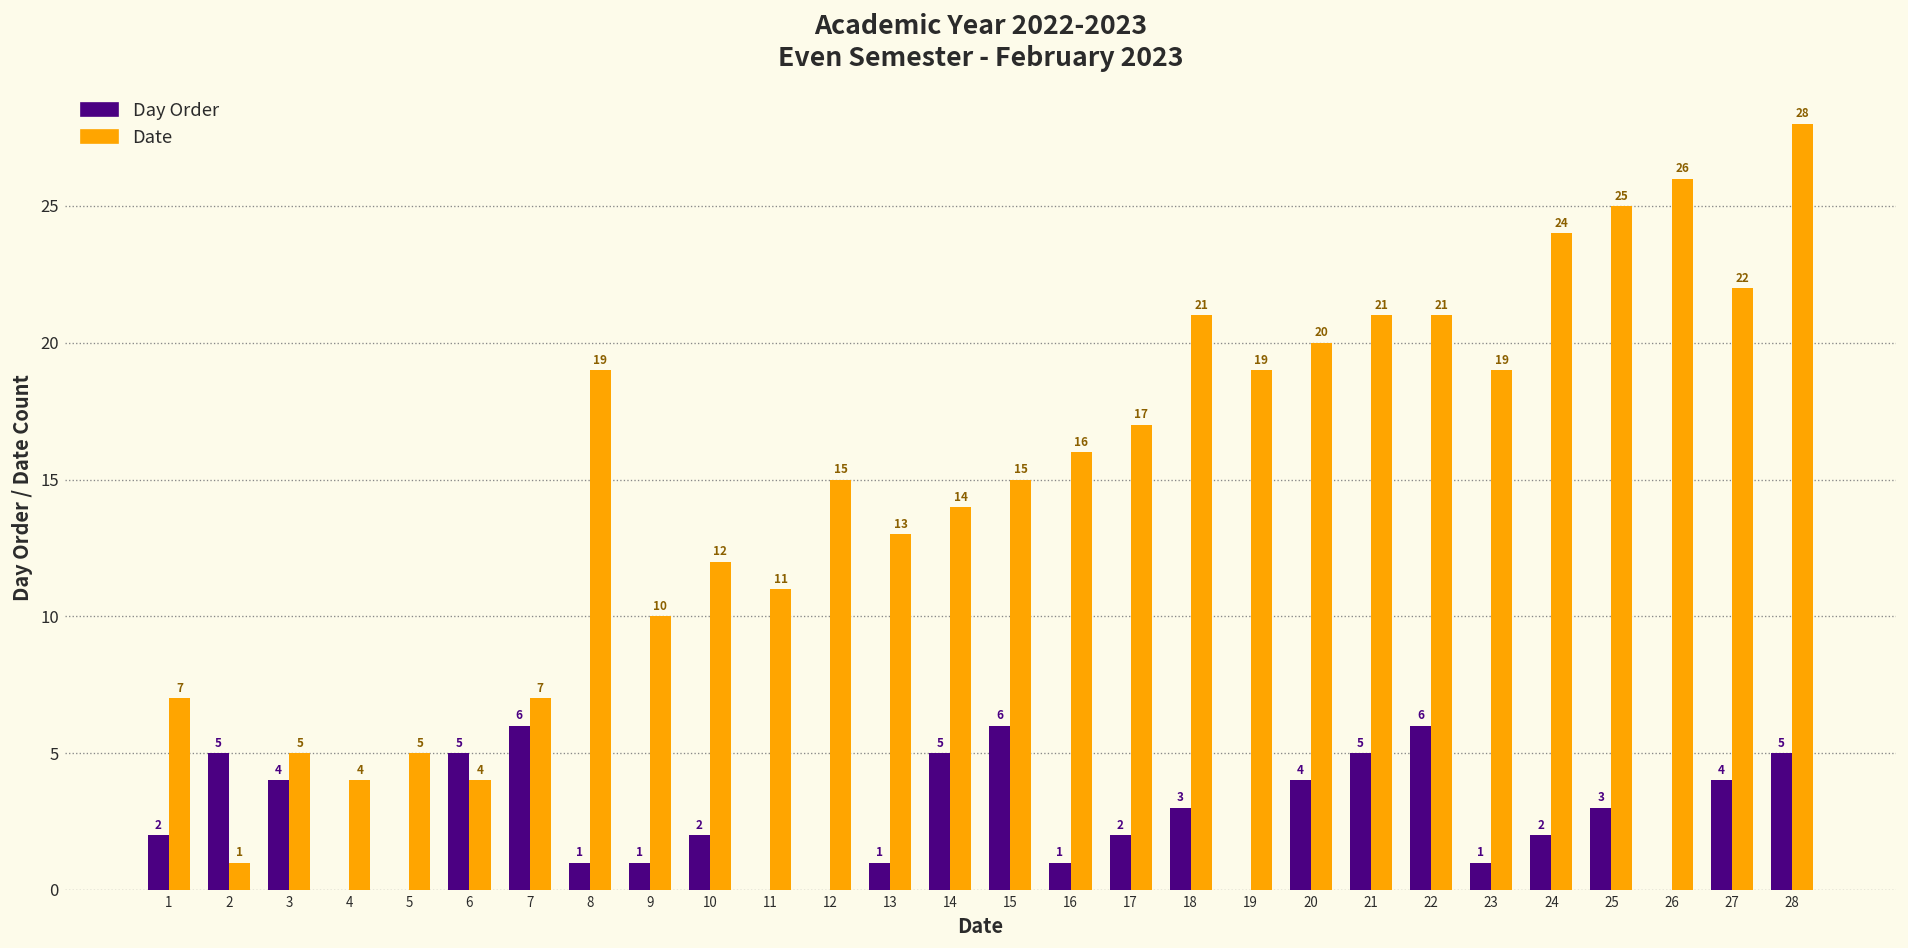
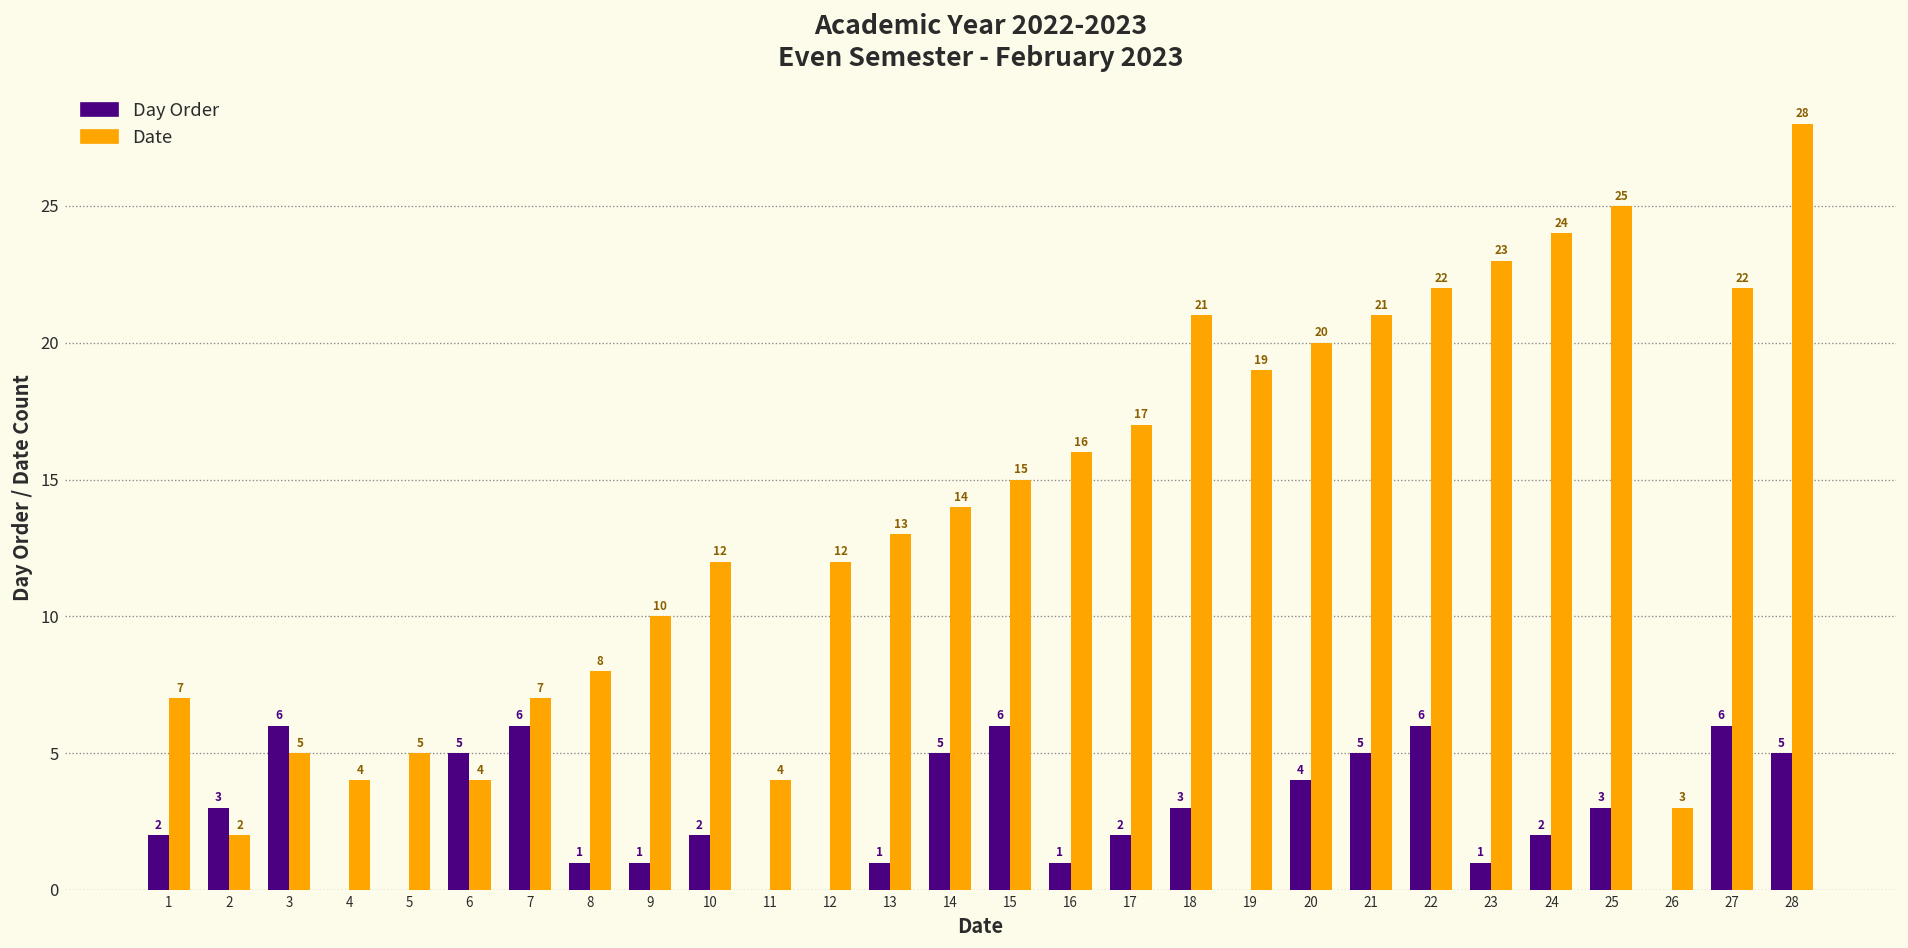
Day Order, 2: 5 -> 3
Date, 2: 1 -> 2
Day Order, 3: 4 -> 6
Date, 8: 19 -> 8
Date, 11: 11 -> 4
Date, 12: 15 -> 12
Date, 22: 21 -> 22
Date, 23: 19 -> 23
Date, 26: 26 -> 3
Day Order, 27: 4 -> 6
